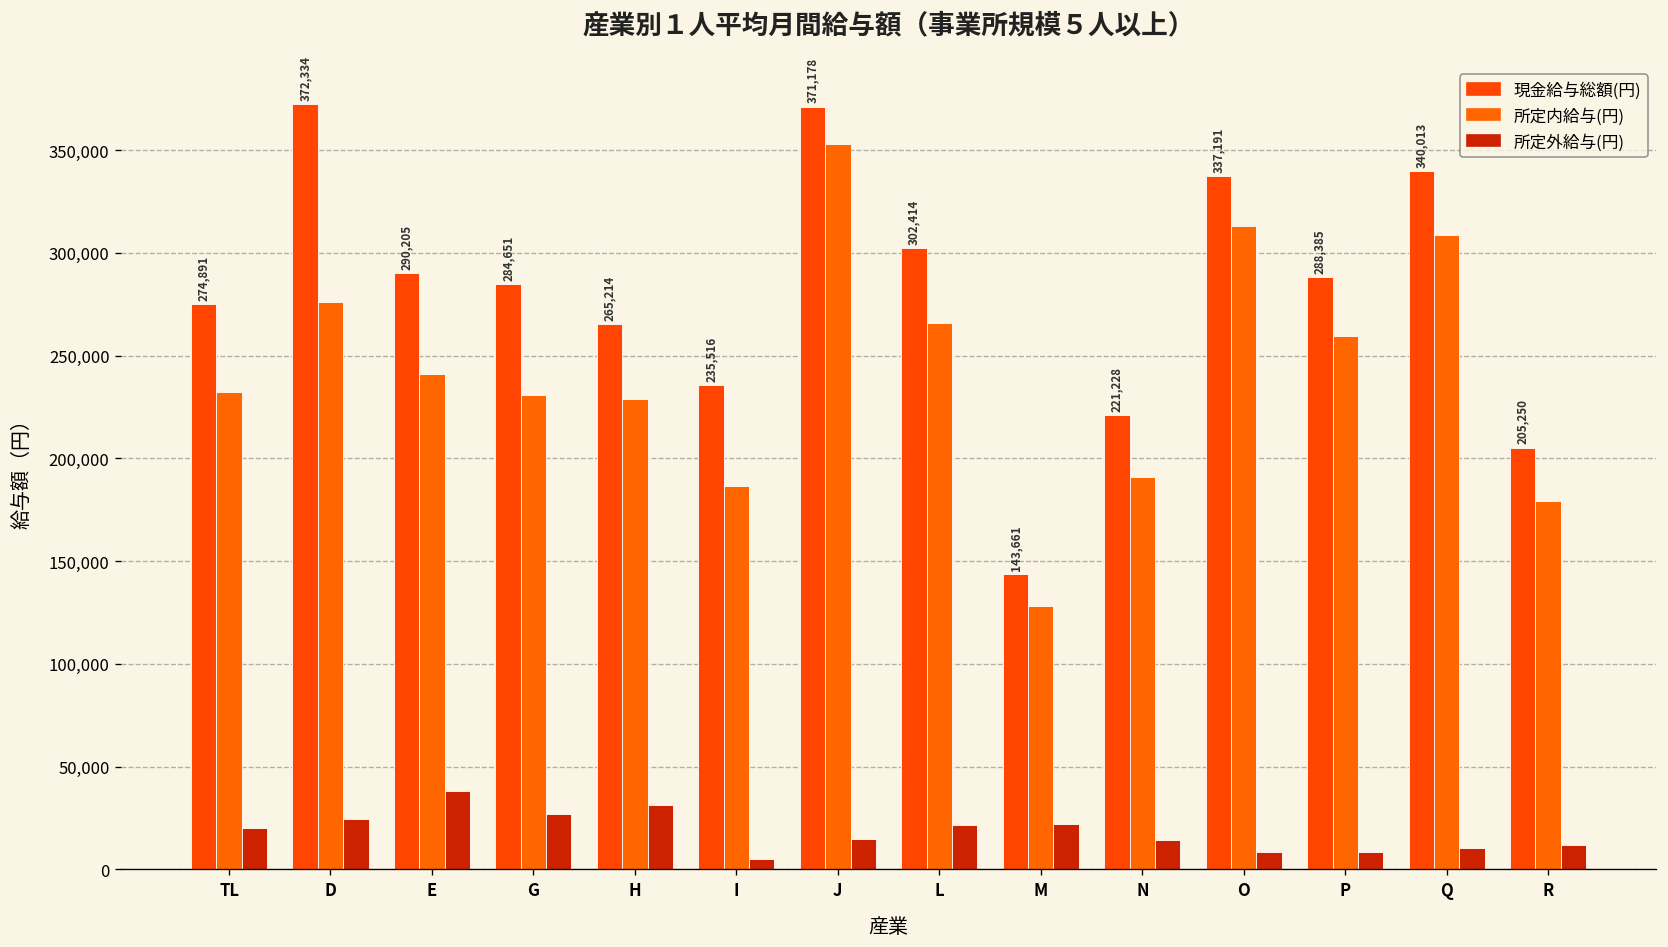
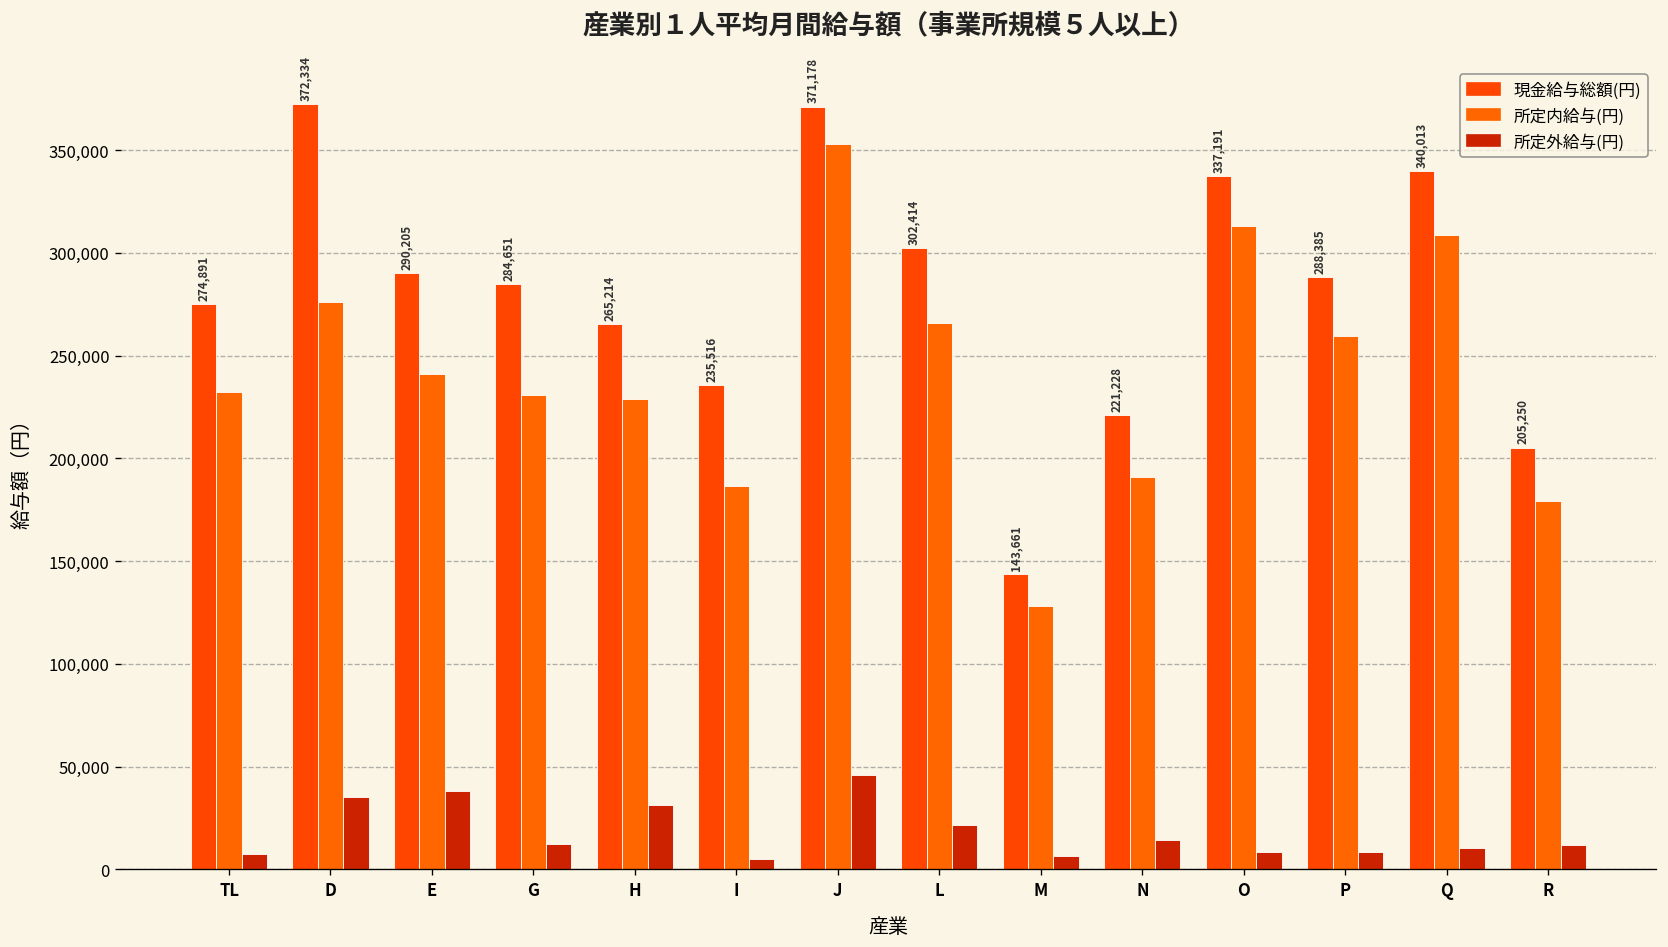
所定外給与(円), TL: 20,000 -> 7,000
所定外給与(円), D: 25,000 -> 35,000
所定外給与(円), G: 27,000 -> 13,000
所定外給与(円), J: 15,000 -> 46,000
所定外給与(円), M: 22,000 -> 7,000
